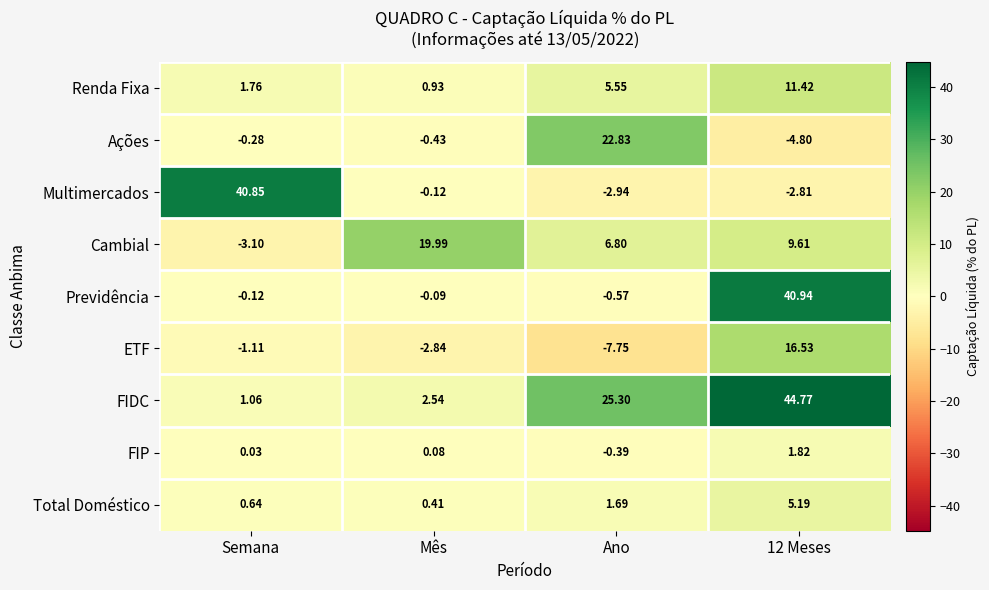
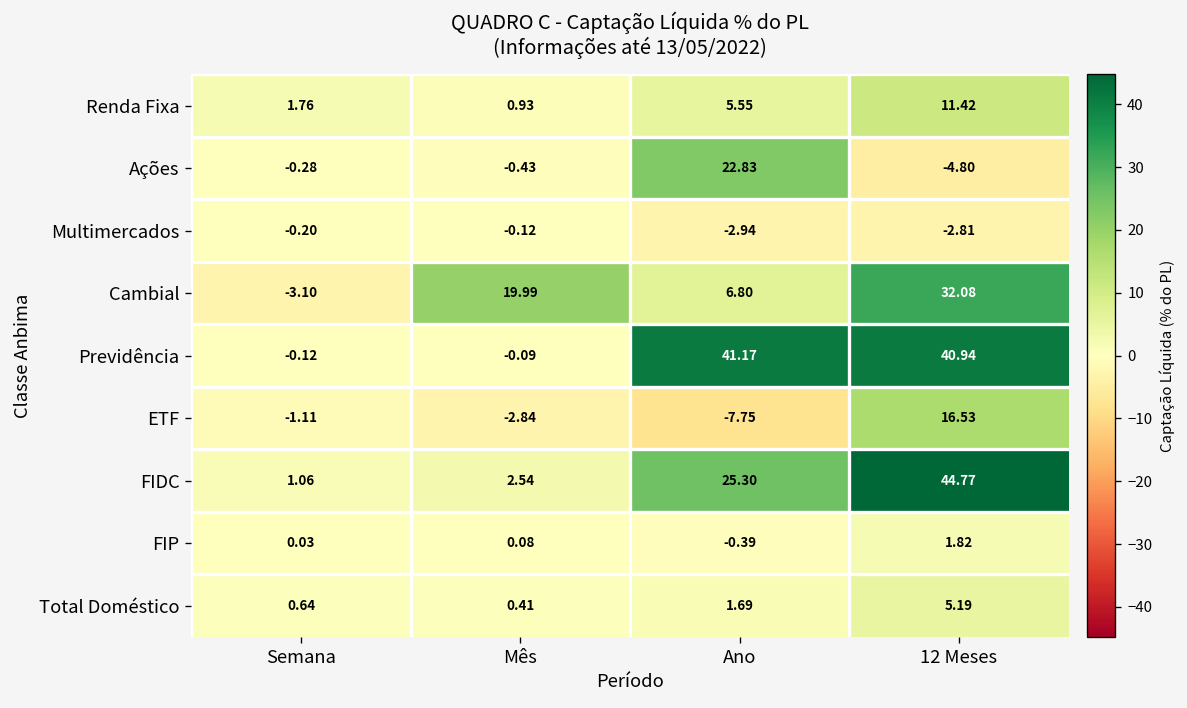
Multimercados, Semana: 40.85 -> -0.20
Cambial, 12 Meses: 9.61 -> 32.08
Previdência, Ano: -0.57 -> 41.17
